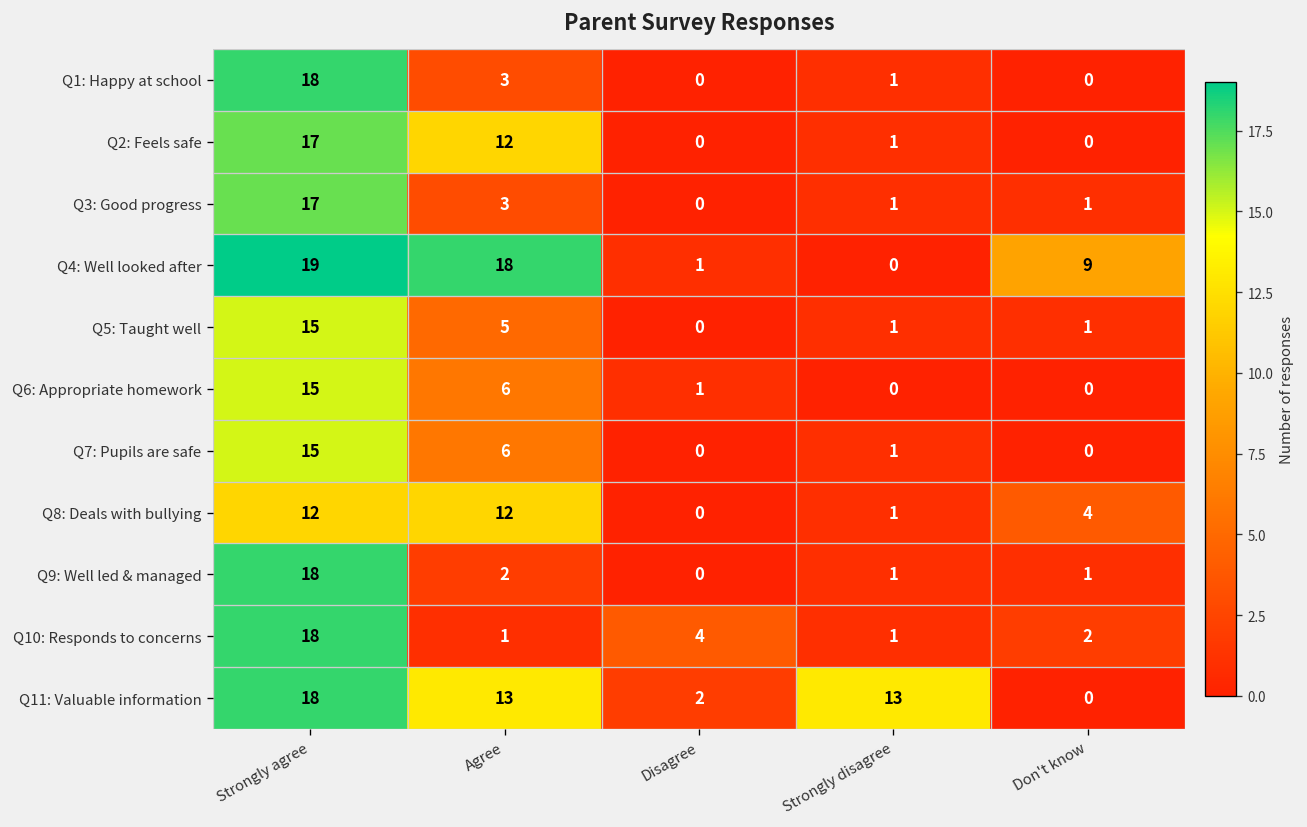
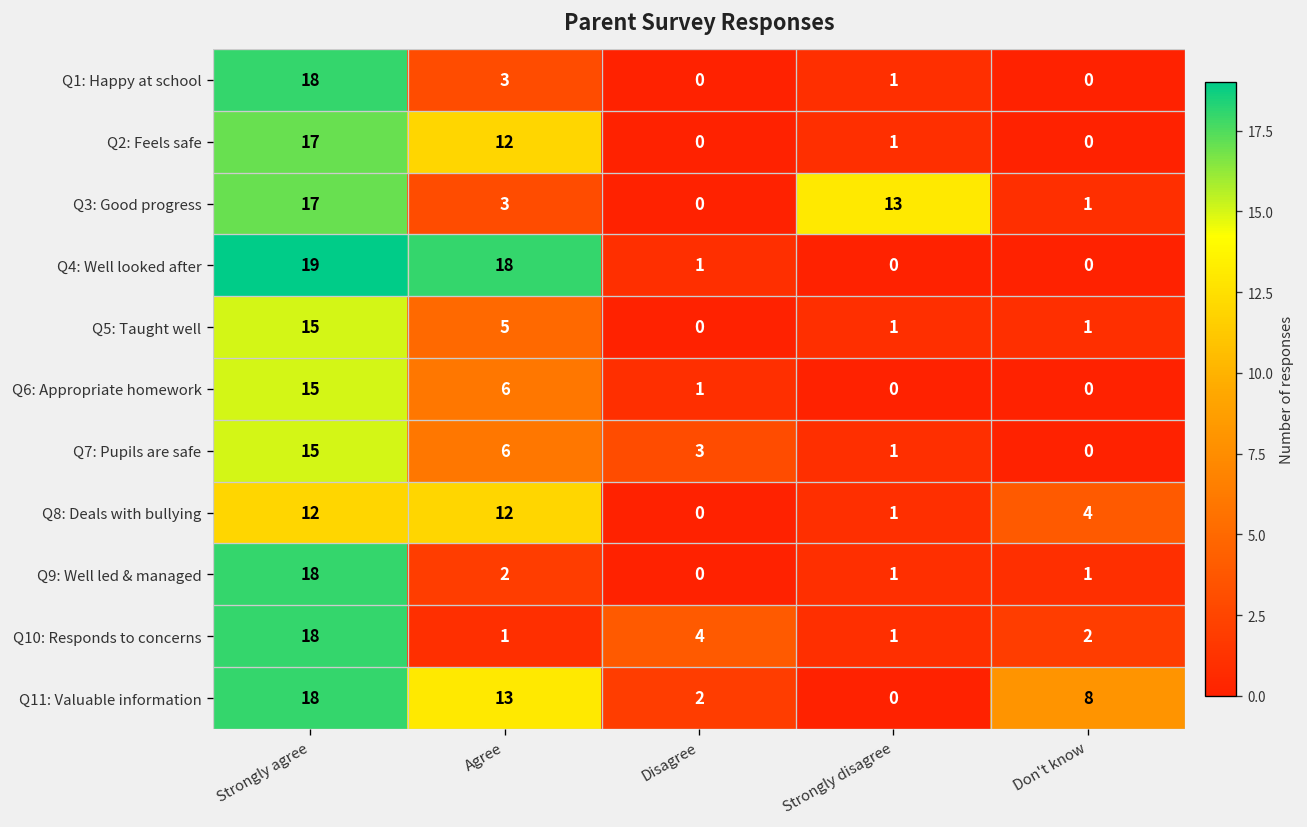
Q3: Good progress, Strongly disagree: 1 -> 13
Q4: Well looked after, Don't know: 9 -> 0
Q7: Pupils are safe, Disagree: 0 -> 3
Q11: Valuable information, Strongly disagree: 13 -> 0
Q11: Valuable information, Don't know: 0 -> 8
